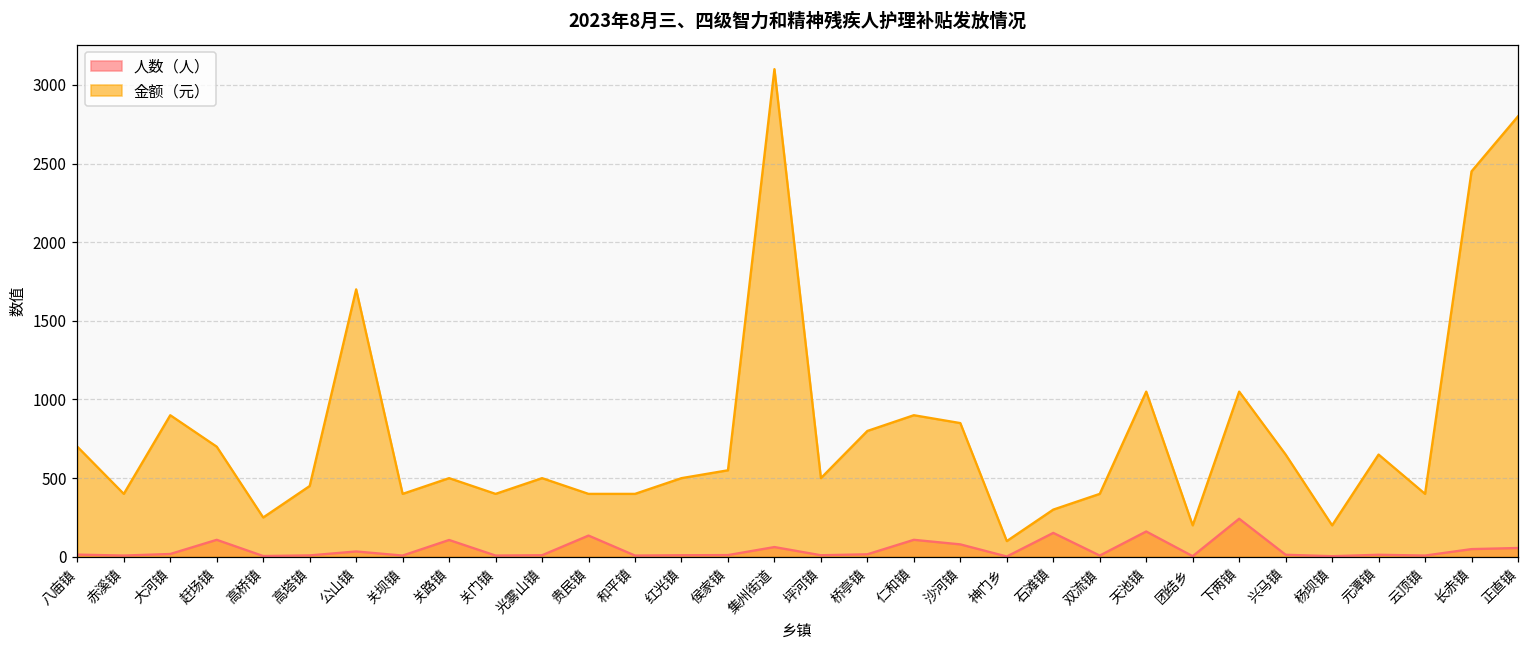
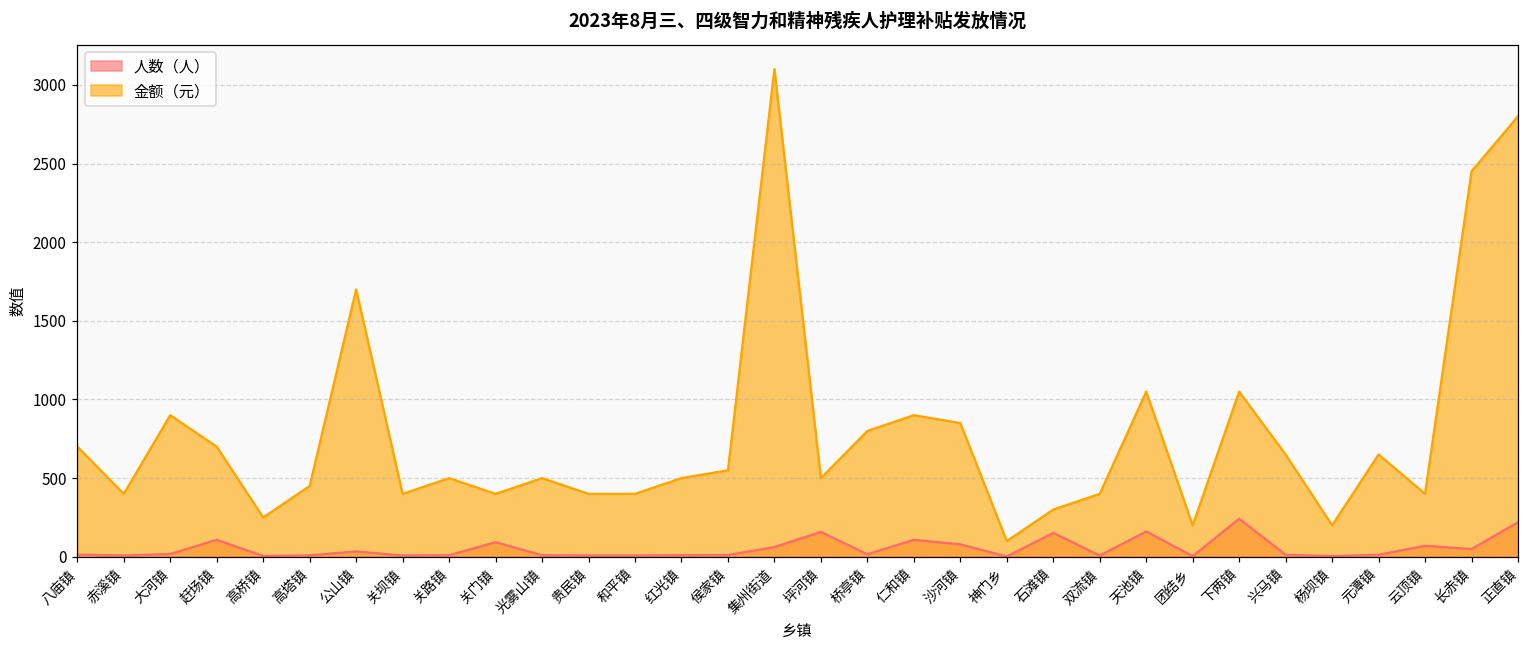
人数（人）, 关路镇: 110 -> 10
人数（人）, 关门镇: 10 -> 90
人数（人）, 贵民镇: 140 -> 10
人数（人）, 坪河镇: 10 -> 160
人数（人）, 云顶镇: 10 -> 70
人数（人）, 正直镇: 60 -> 220
